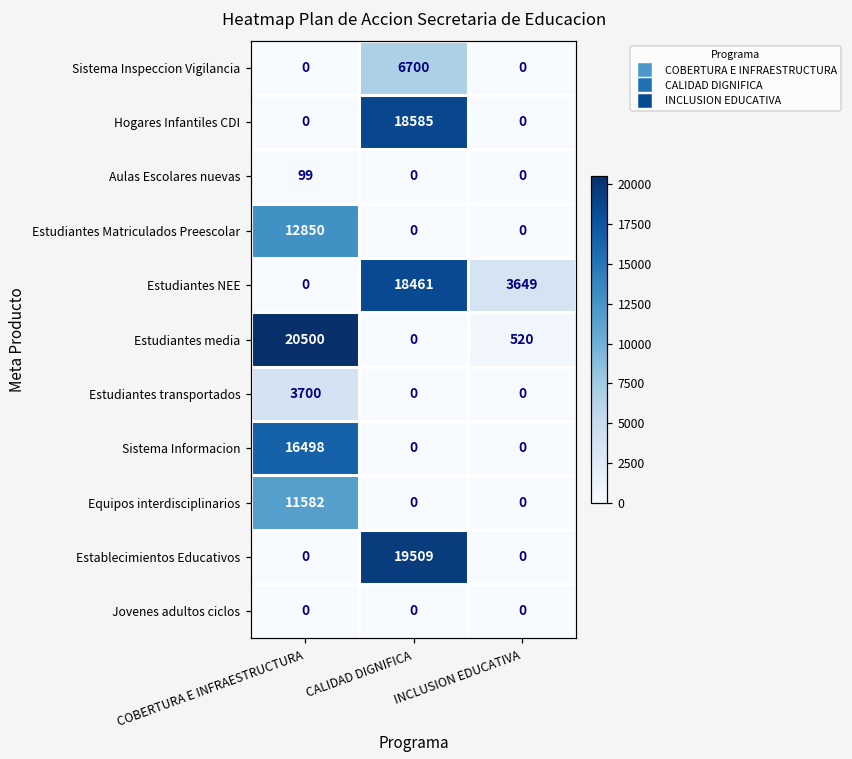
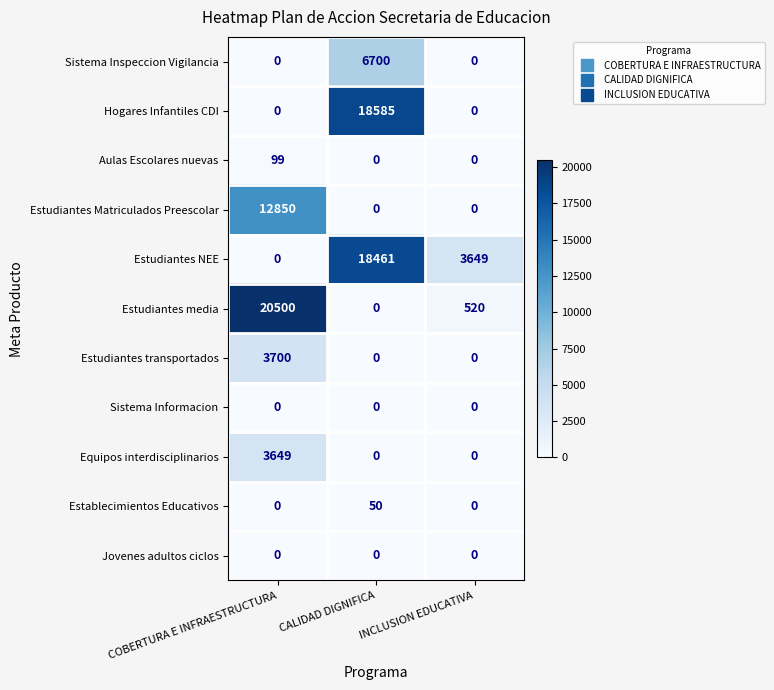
Sistema Informacion, COBERTURA E INFRAESTRUCTURA: 16498 -> 0
Equipos interdisciplinarios, COBERTURA E INFRAESTRUCTURA: 11582 -> 3649
Establecimientos Educativos, CALIDAD DIGNIFICA: 19509 -> 50
